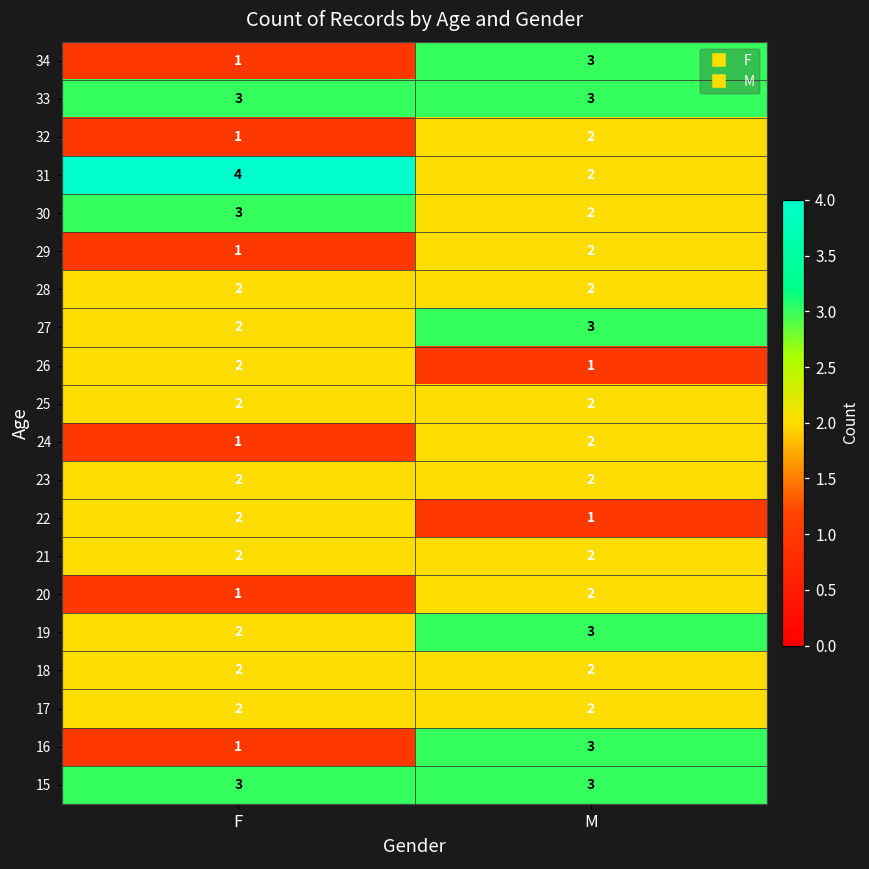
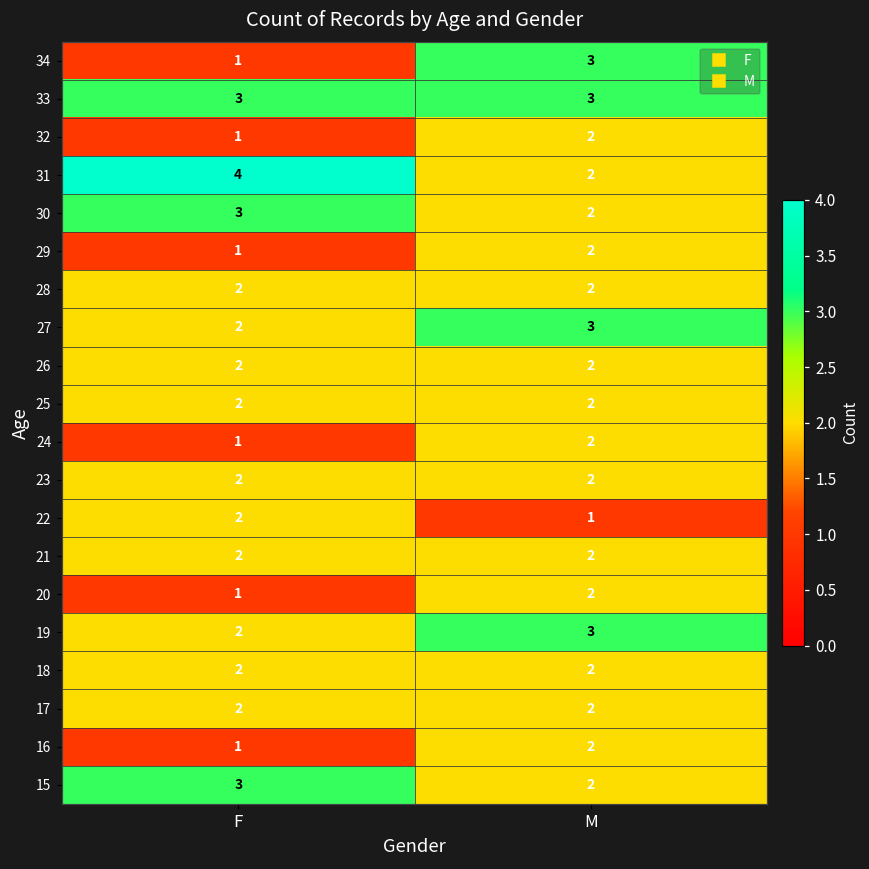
26, M: 1 -> 2
16, M: 3 -> 2
15, M: 3 -> 2
